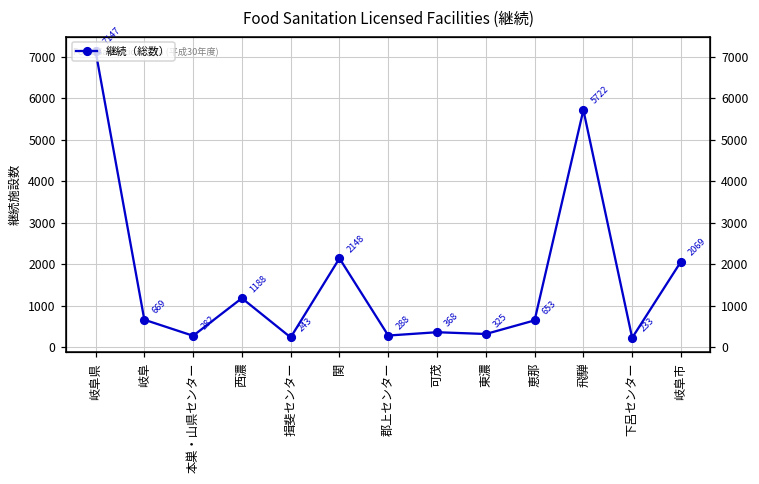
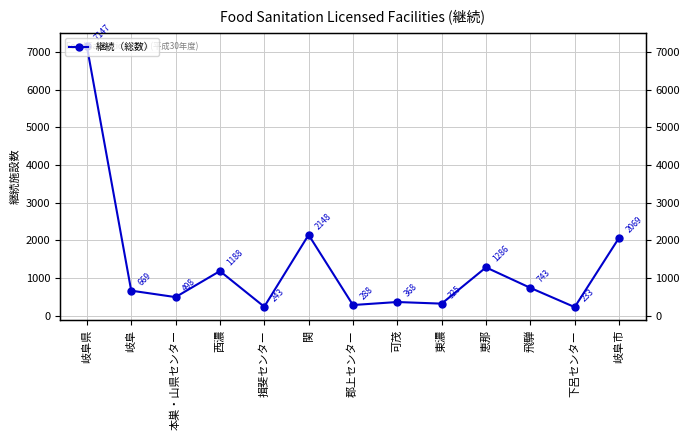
本巣・山県センター: 282 -> 498
恵那: 653 -> 1286
飛騨: 5722 -> 743
